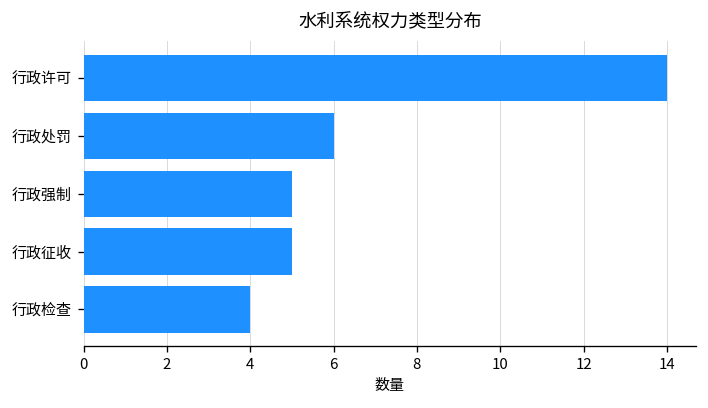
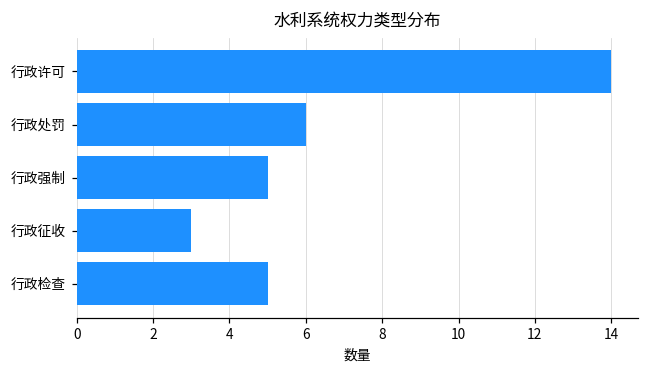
行政征收: 5 -> 3
行政检查: 4 -> 5
